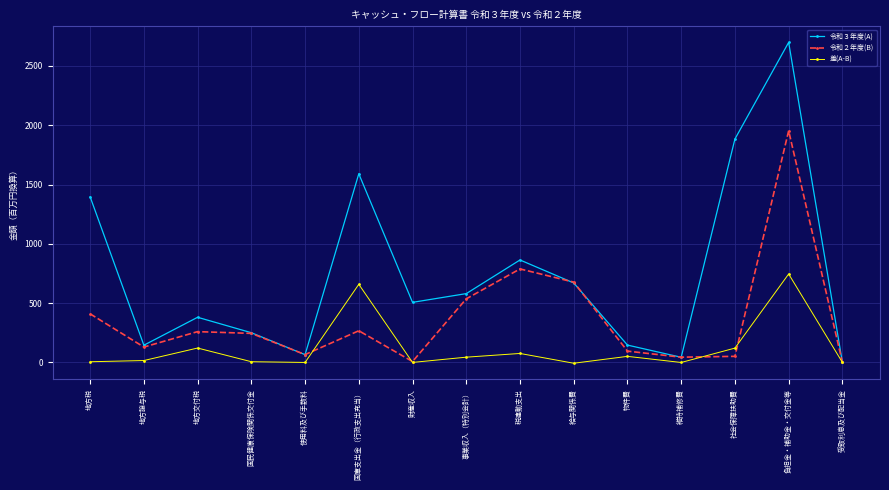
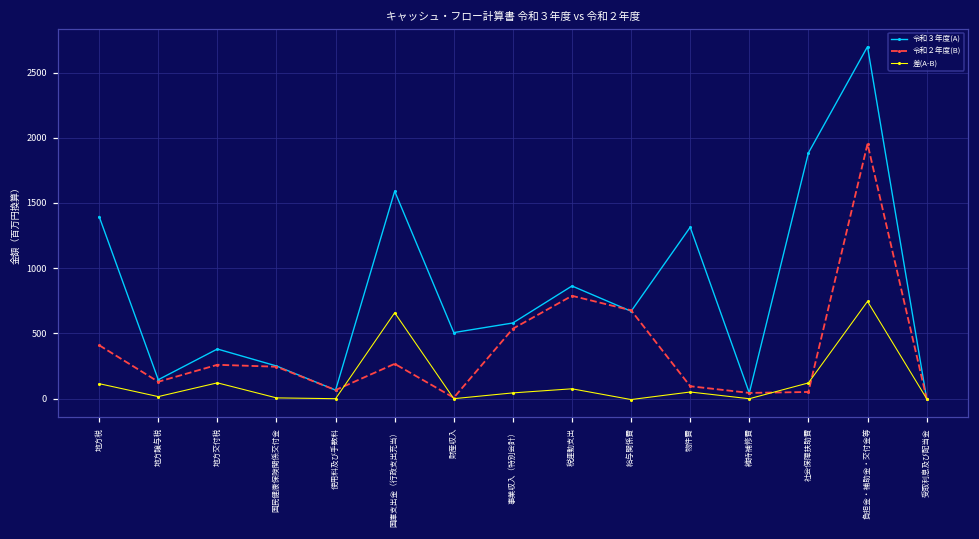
差(A-B), 地方税: 10 -> 110
令和３年度(A), 物件費: 150 -> 1310
